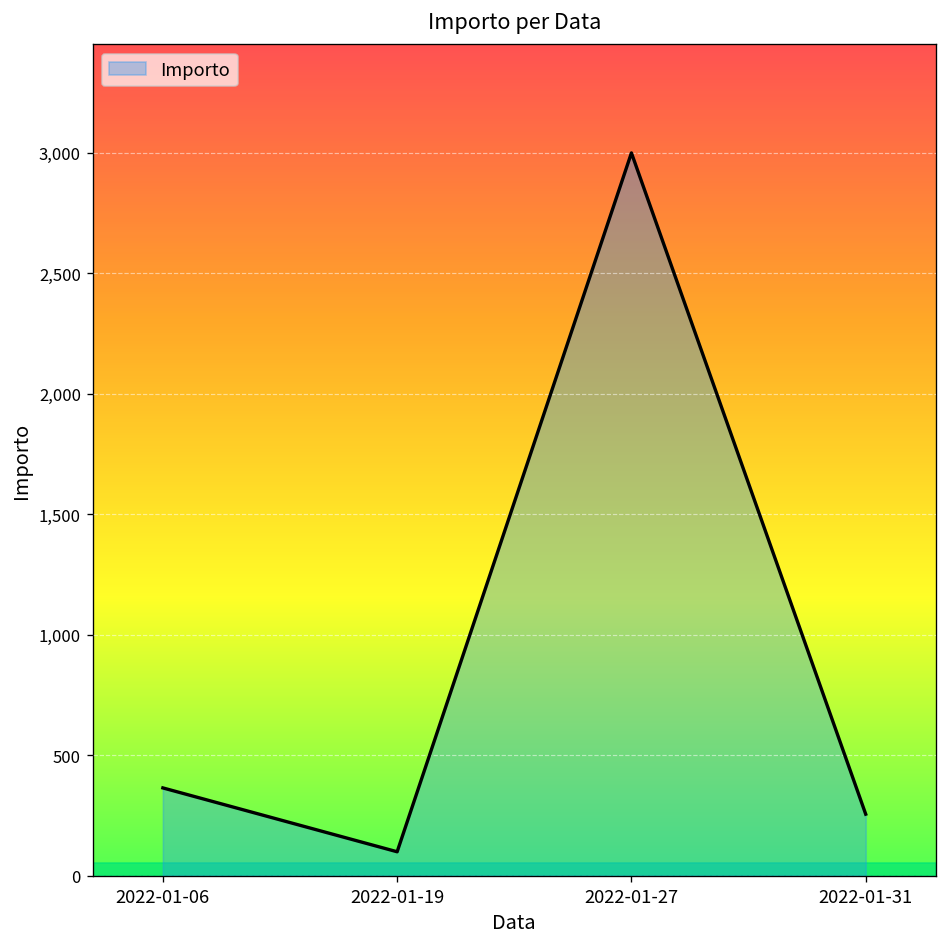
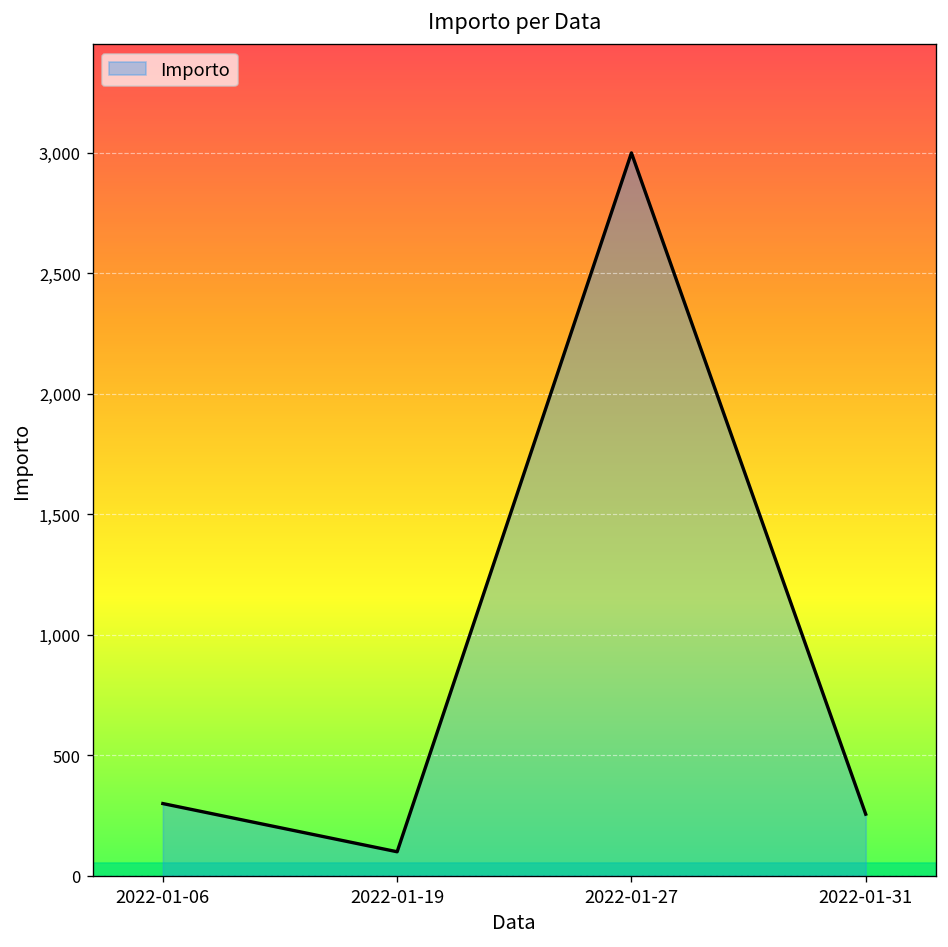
2022-01-06: 370 -> 300
